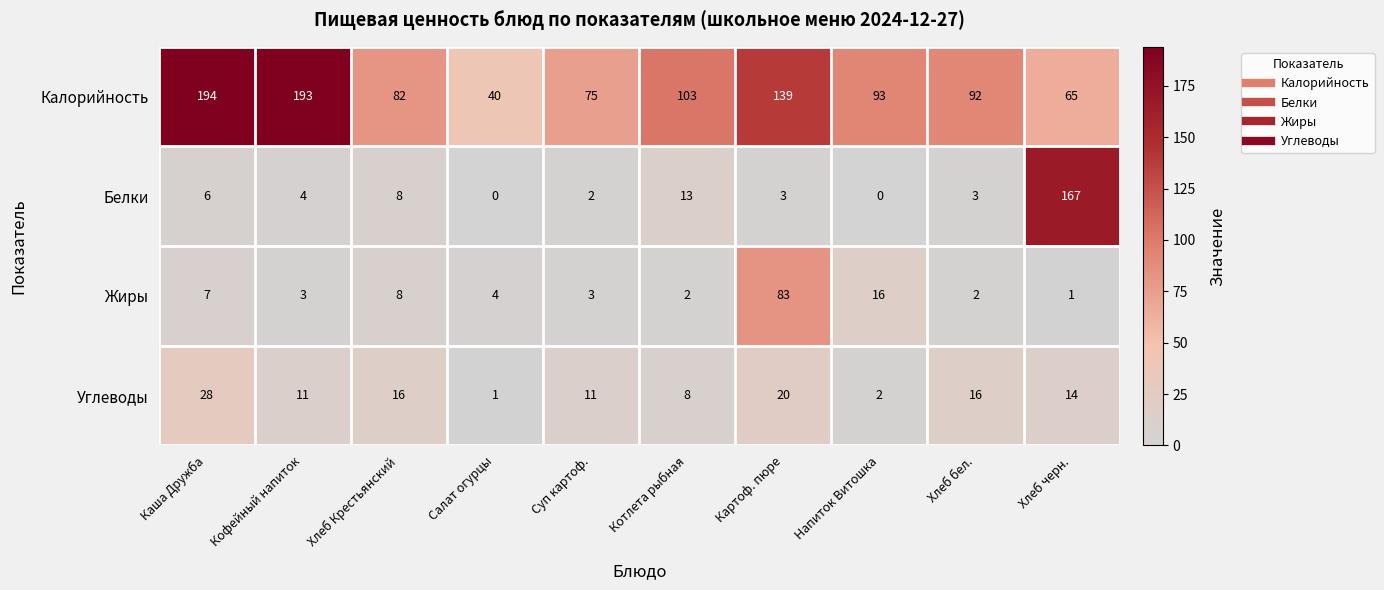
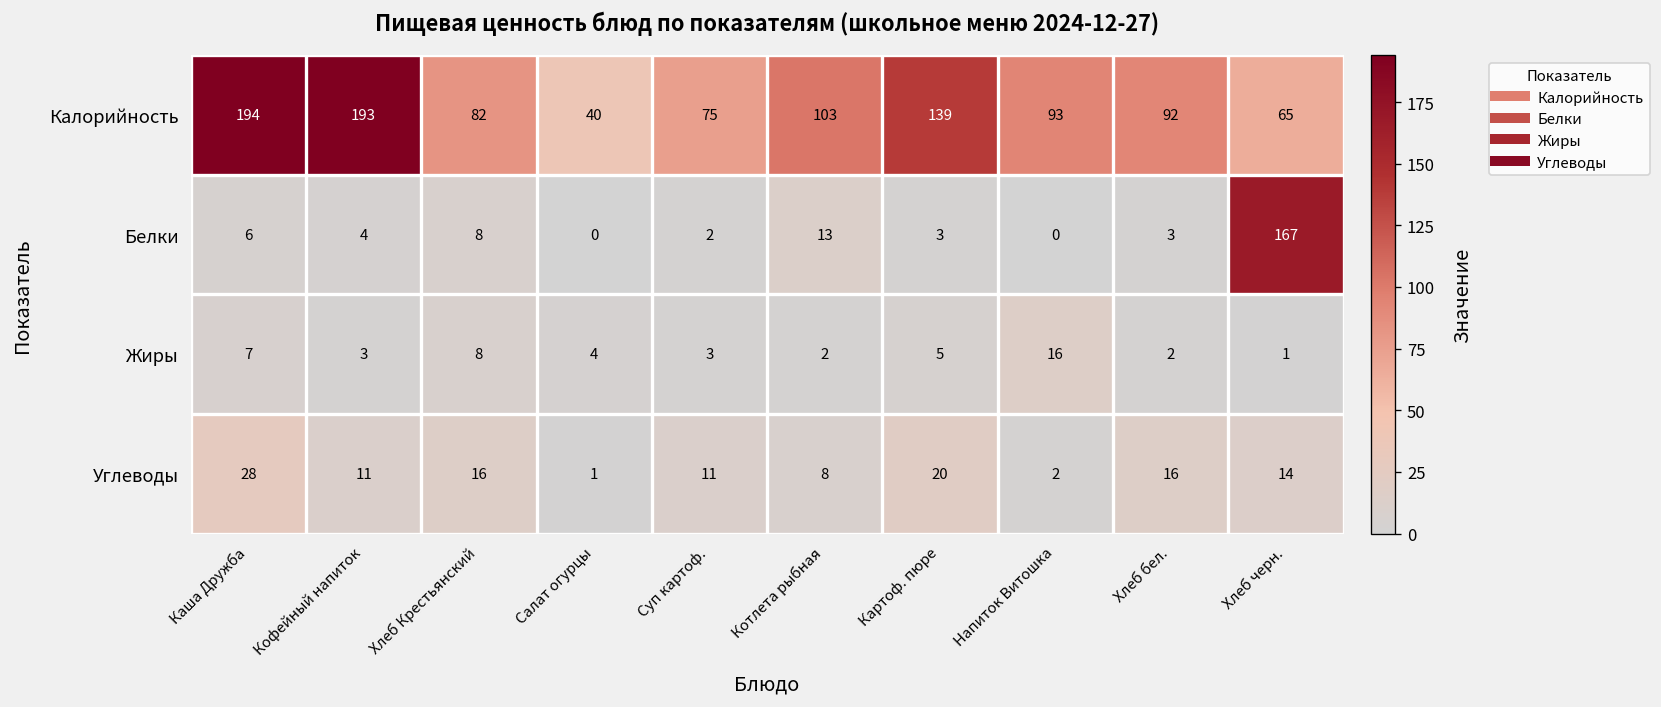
Жиры, Картоф. пюре: 83 -> 5
